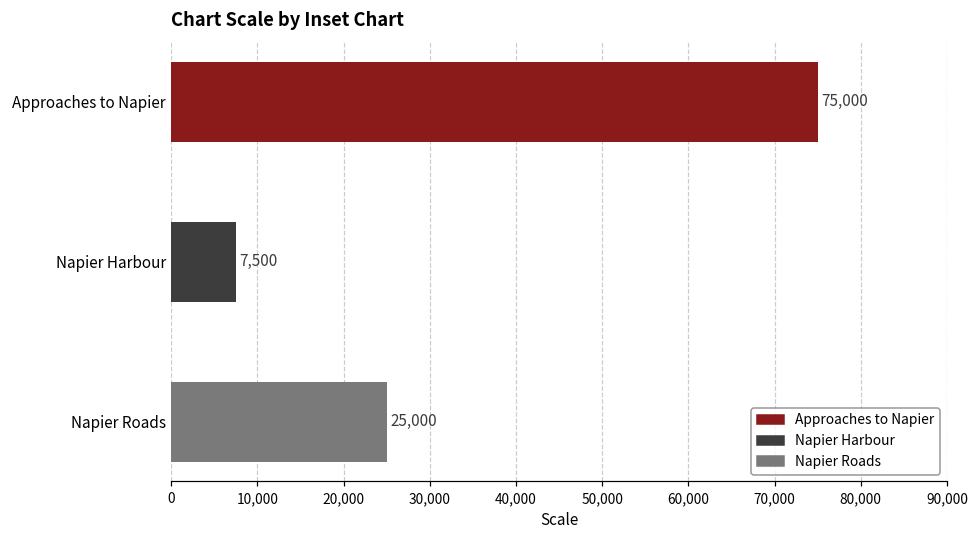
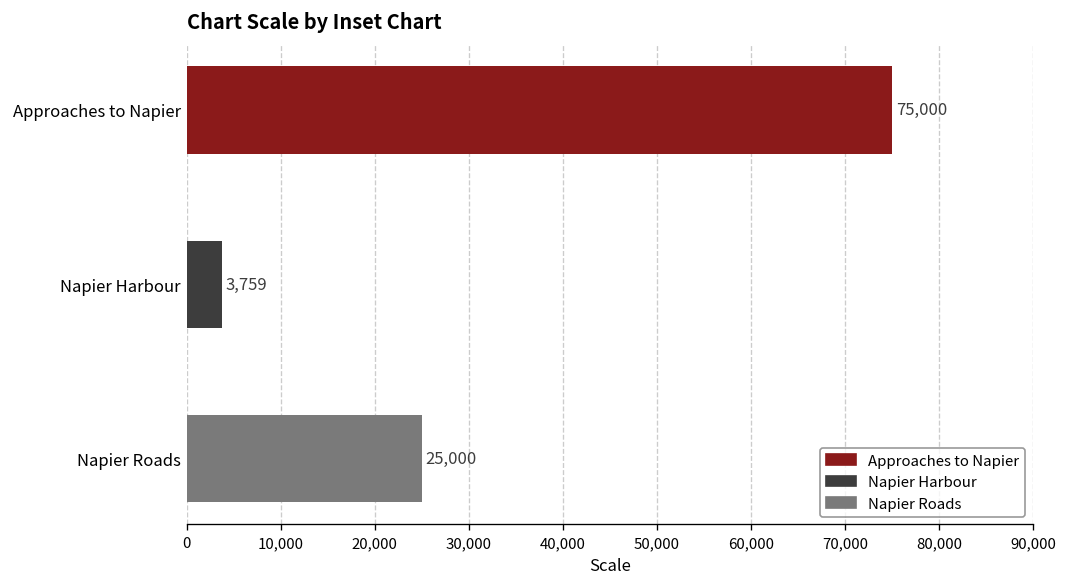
Napier Harbour: 7,500 -> 3,759
